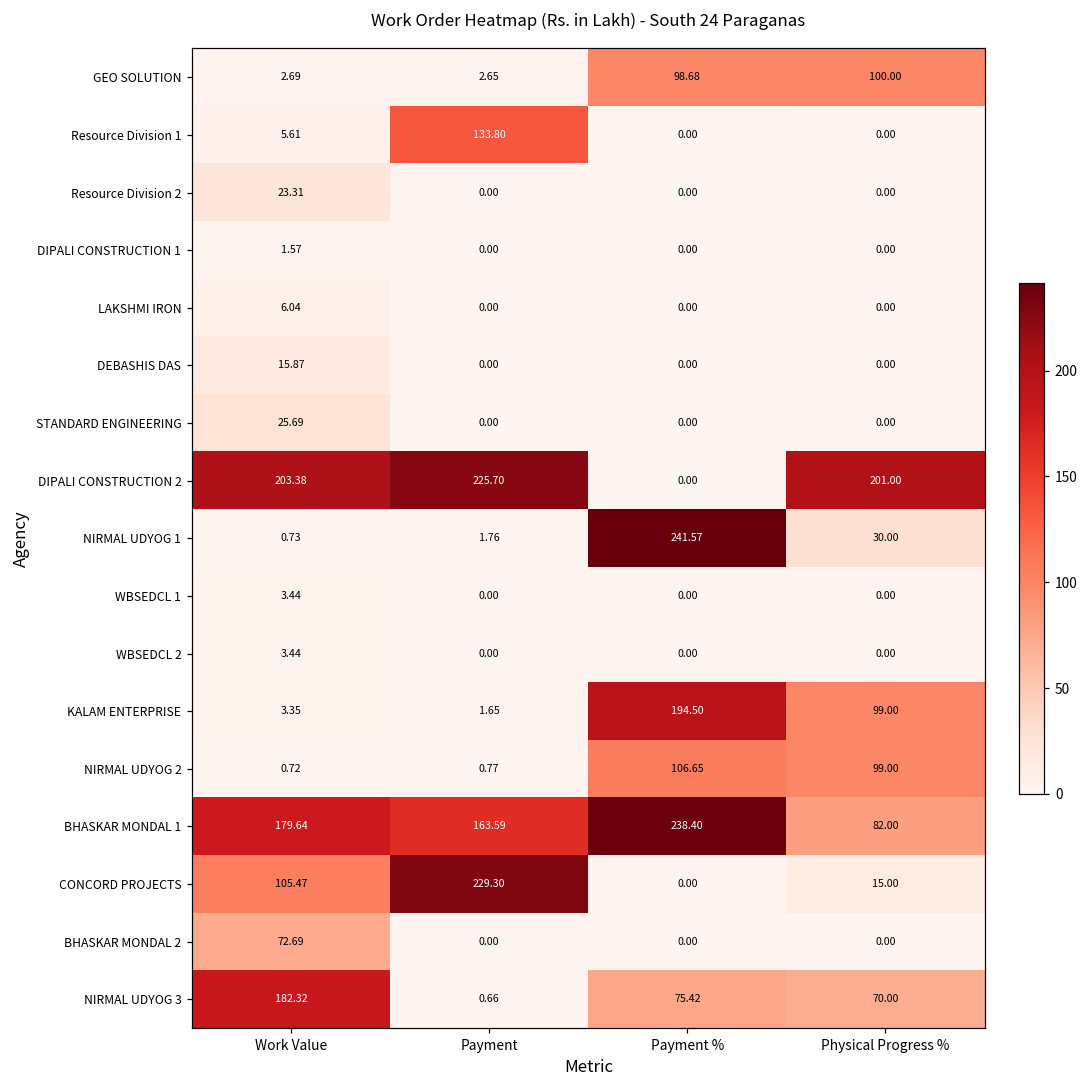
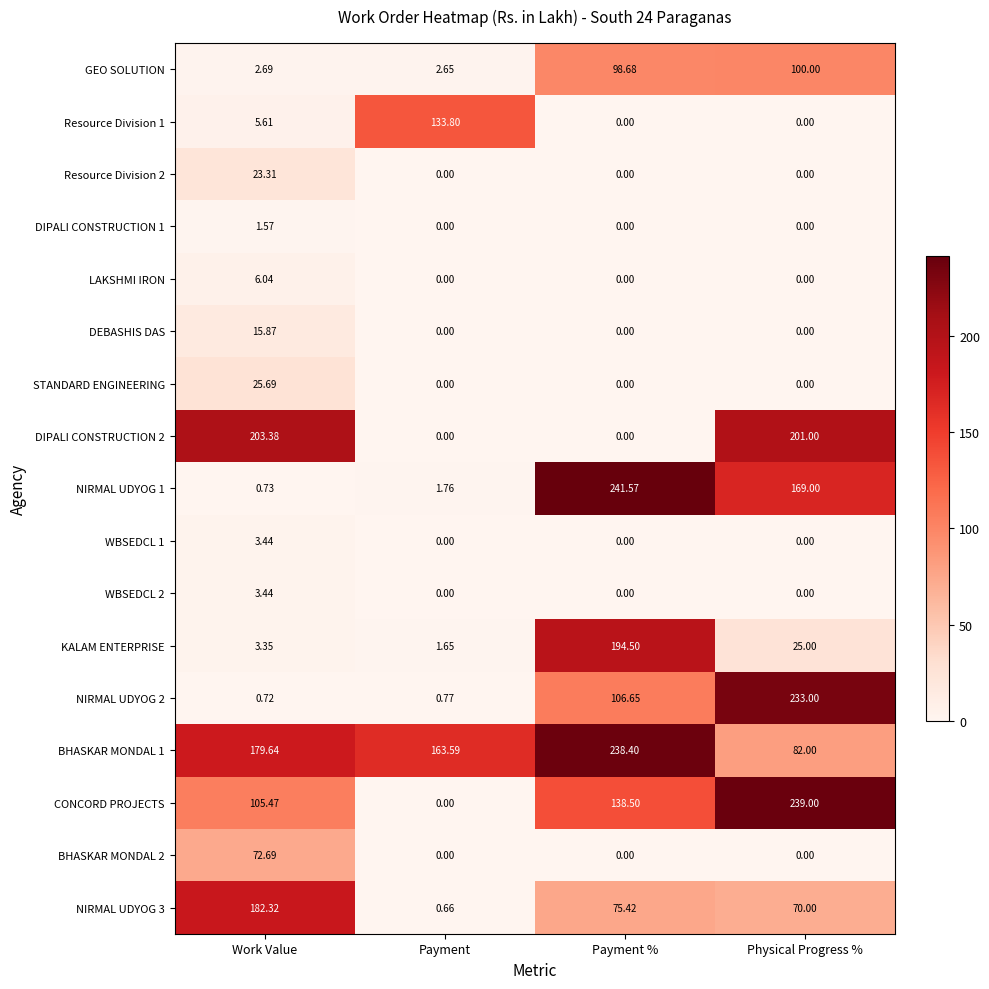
DIPALI CONSTRUCTION 2, Payment: 225.70 -> 0.00
NIRMAL UDYOG 1, Physical Progress %: 30.00 -> 169.00
KALAM ENTERPRISE, Physical Progress %: 99.00 -> 25.00
NIRMAL UDYOG 2, Physical Progress %: 99.00 -> 233.00
CONCORD PROJECTS, Payment: 229.30 -> 0.00
CONCORD PROJECTS, Payment %: 0.00 -> 138.50
CONCORD PROJECTS, Physical Progress %: 15.00 -> 239.00
